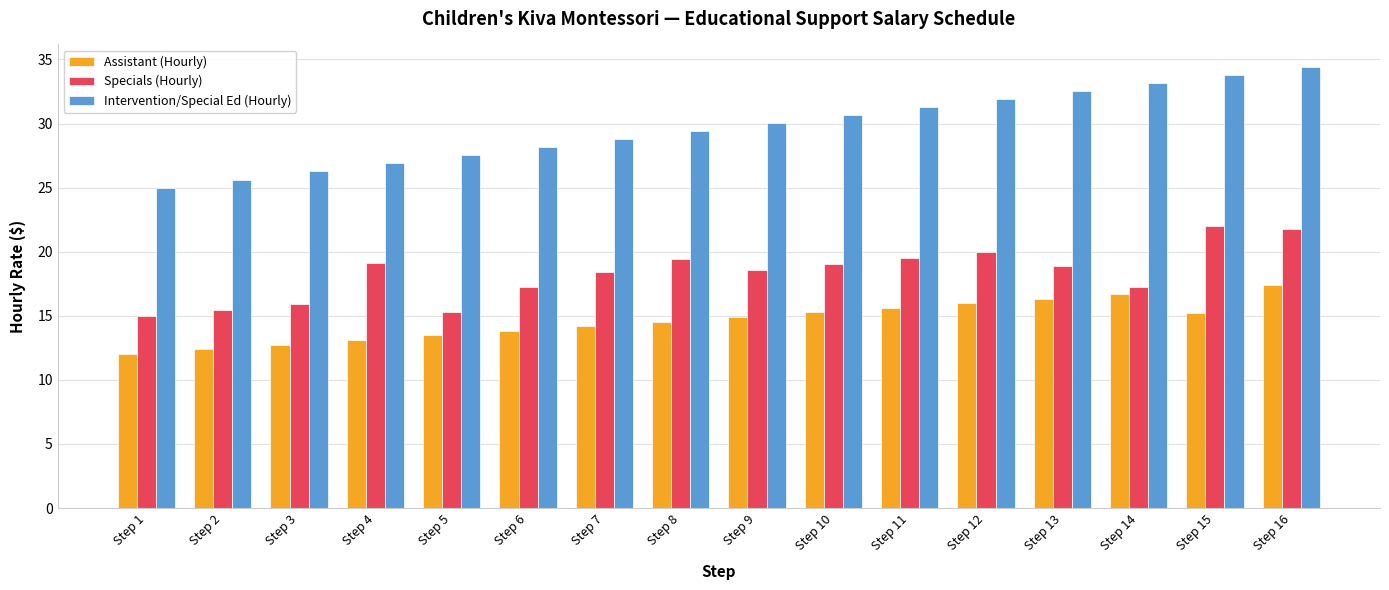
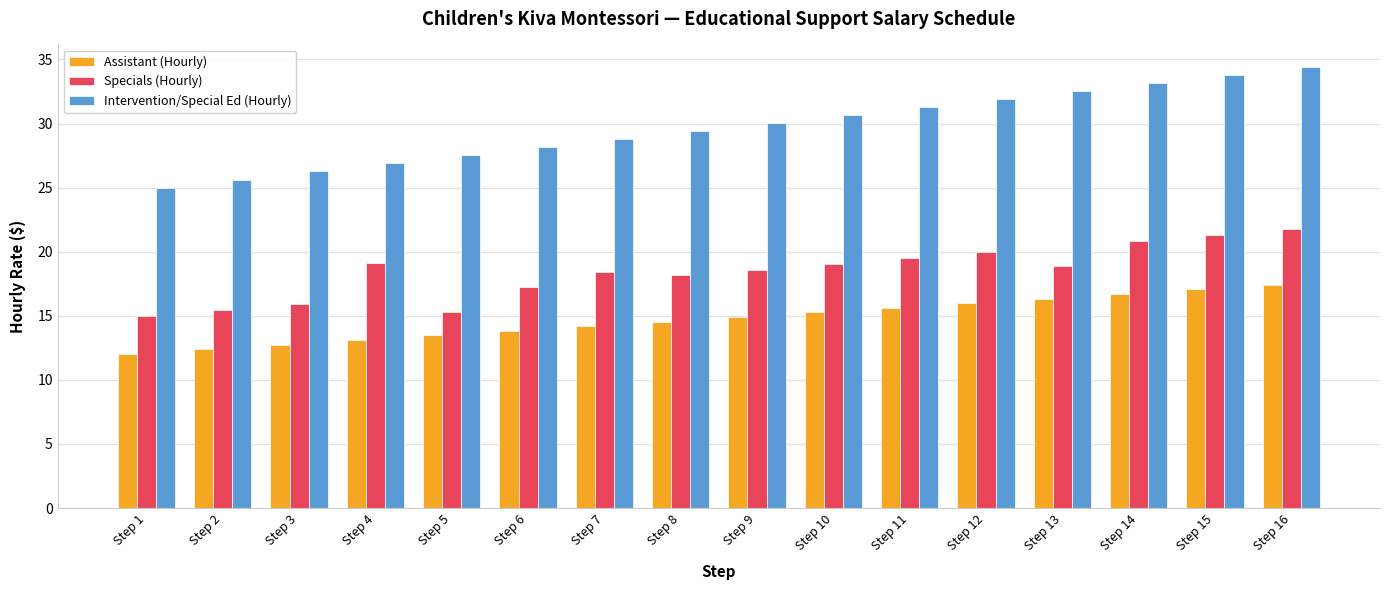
Specials (Hourly), Step 8: 19.4 -> 18.2
Specials (Hourly), Step 14: 17.2 -> 20.9
Assistant (Hourly), Step 15: 15.2 -> 17.1
Specials (Hourly), Step 15: 22.0 -> 21.3
